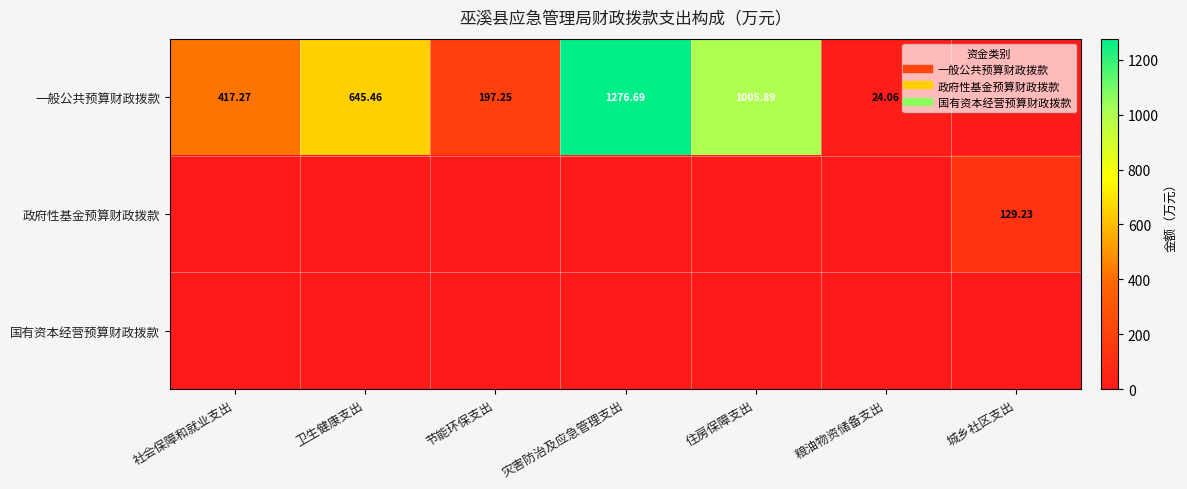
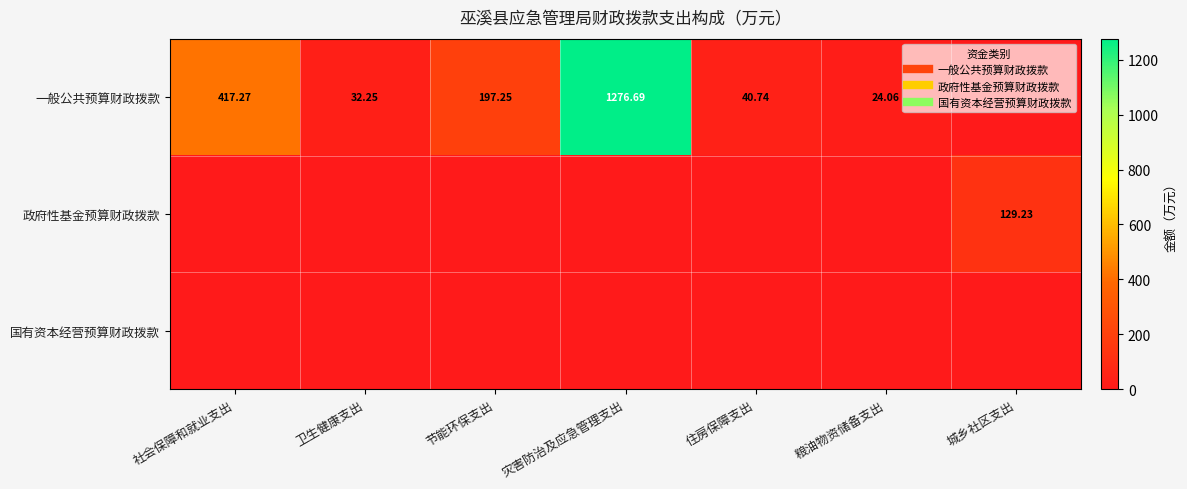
一般公共预算财政拨款, 卫生健康支出: 645.46 -> 32.25
一般公共预算财政拨款, 住房保障支出: 1005.89 -> 40.74
